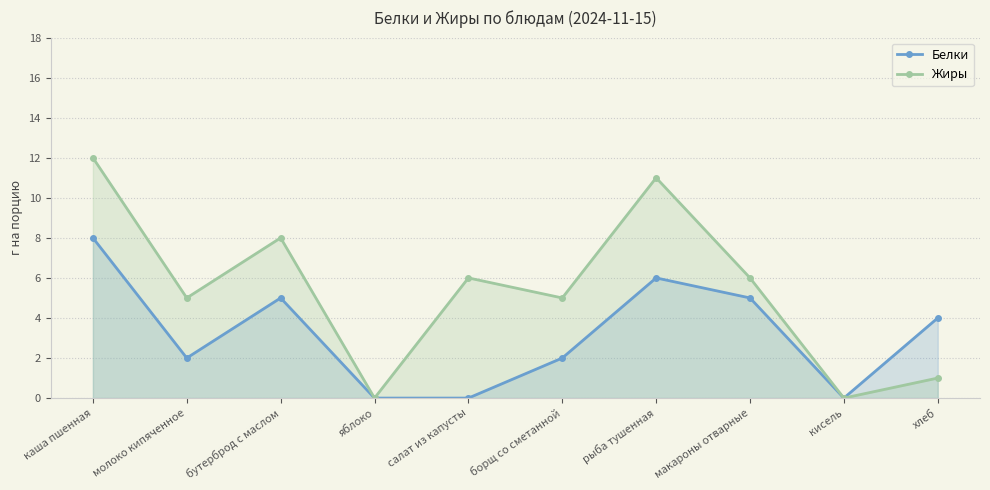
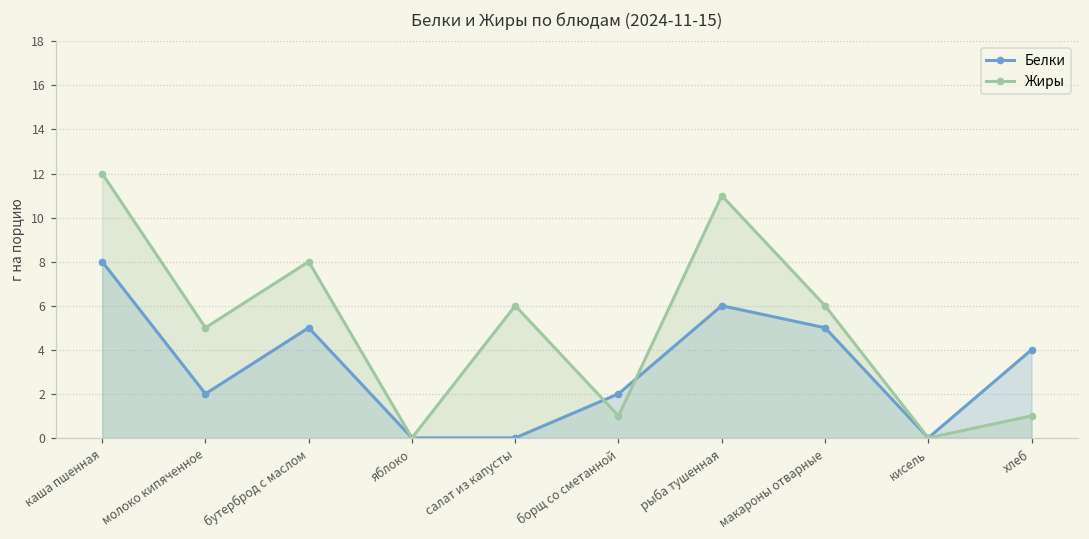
Жиры, борщ со сметанной: 5 -> 1
